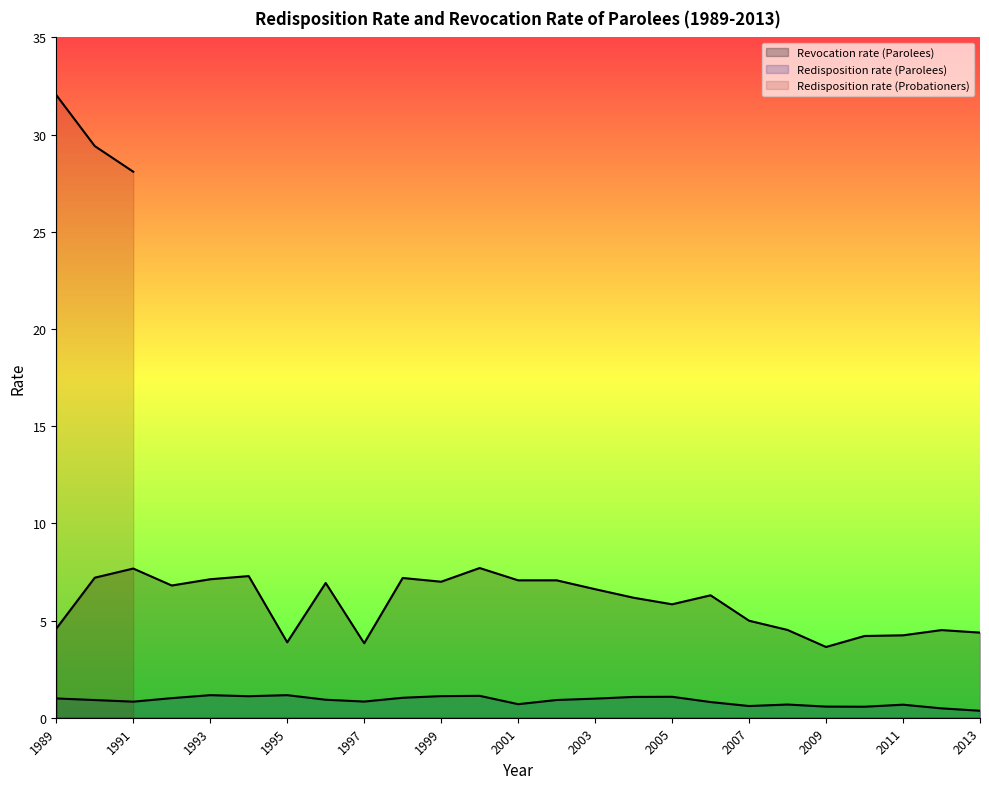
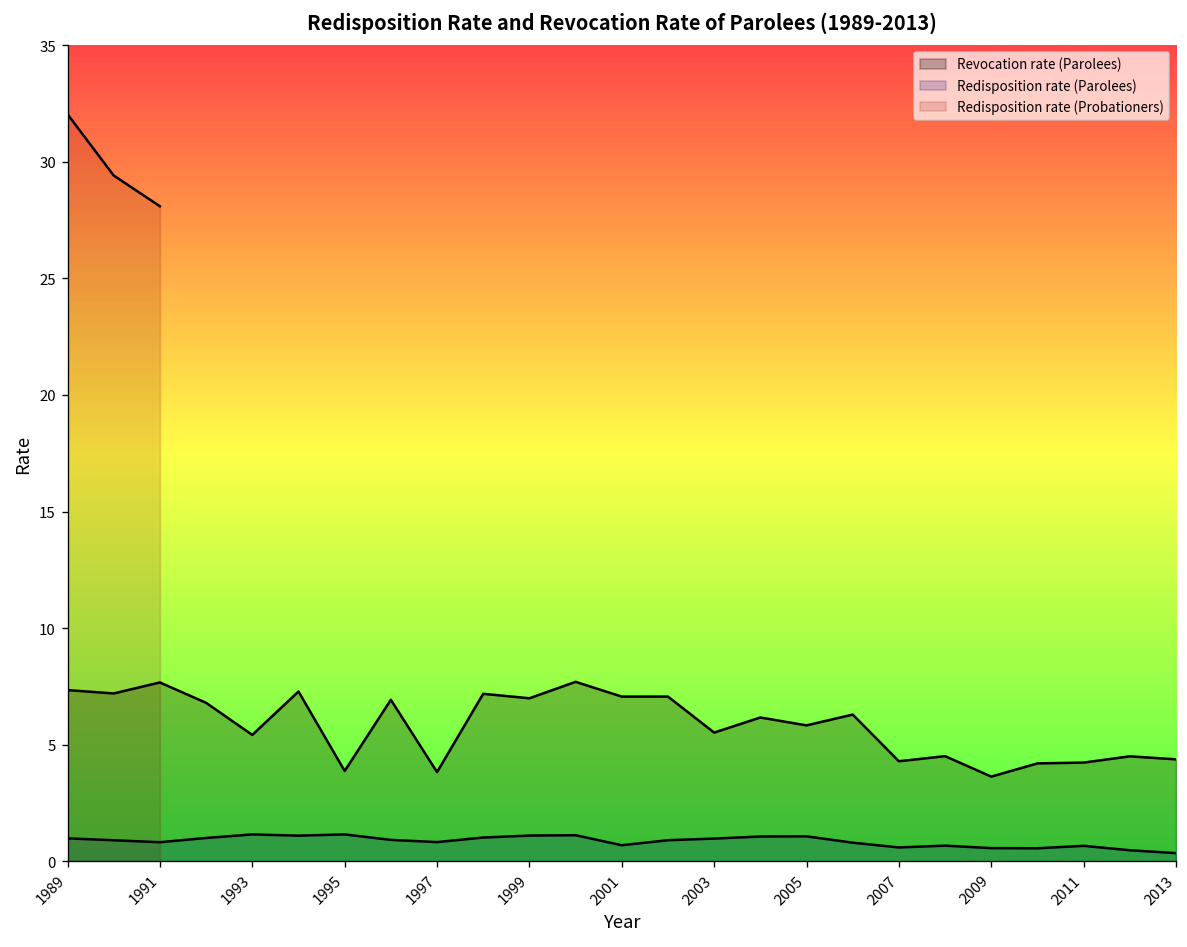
Revocation rate (Parolees), 1989: 4.6 -> 7.3
Revocation rate (Parolees), 1993: 7.1 -> 5.4
Revocation rate (Parolees), 2003: 6.6 -> 5.5
Revocation rate (Parolees), 2007: 5.0 -> 4.3
